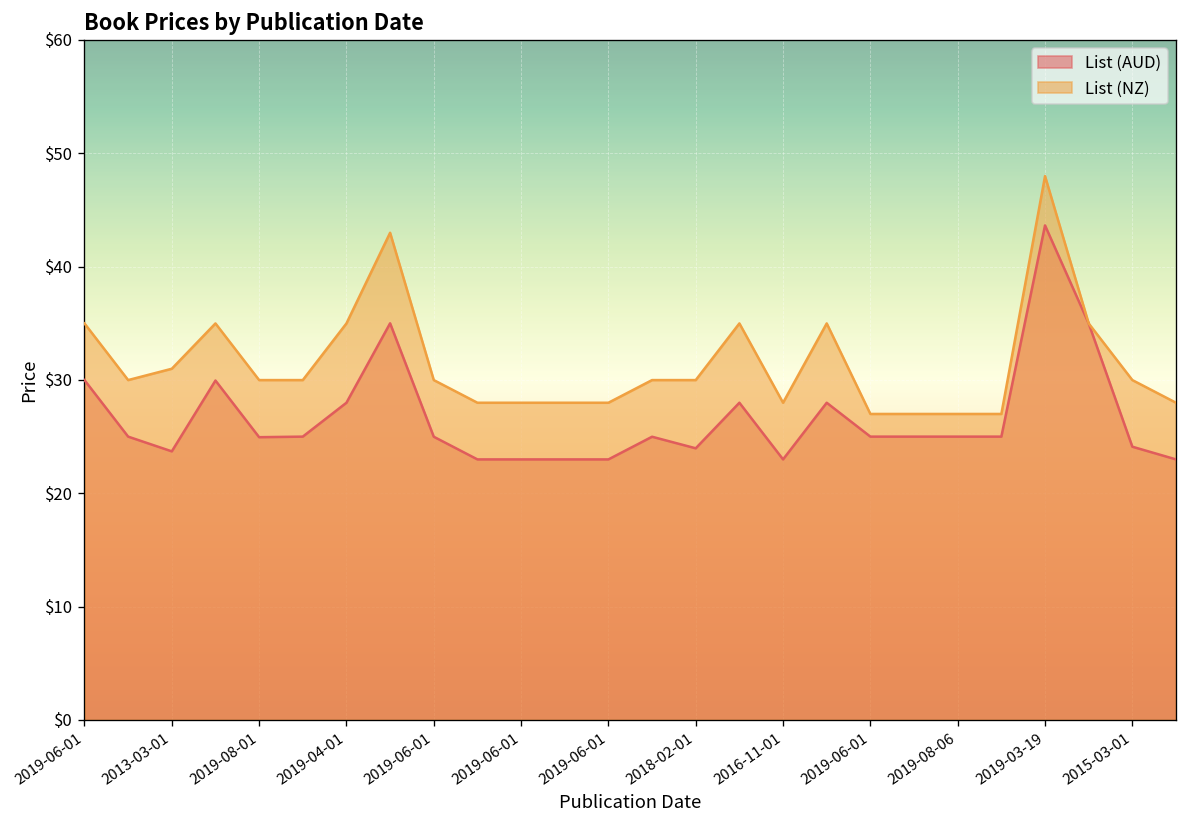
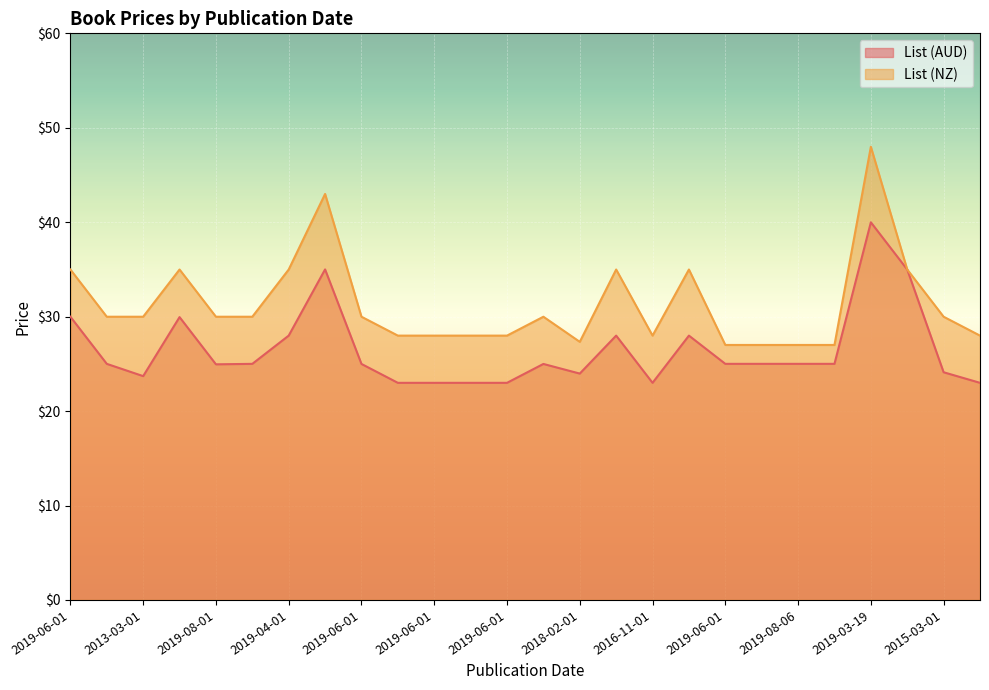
List (NZ), 2013-03-01: $31 -> $30
List (NZ), 2018-02-01: $30 -> $27
List (AUD), 2019-03-19: $44 -> $40
